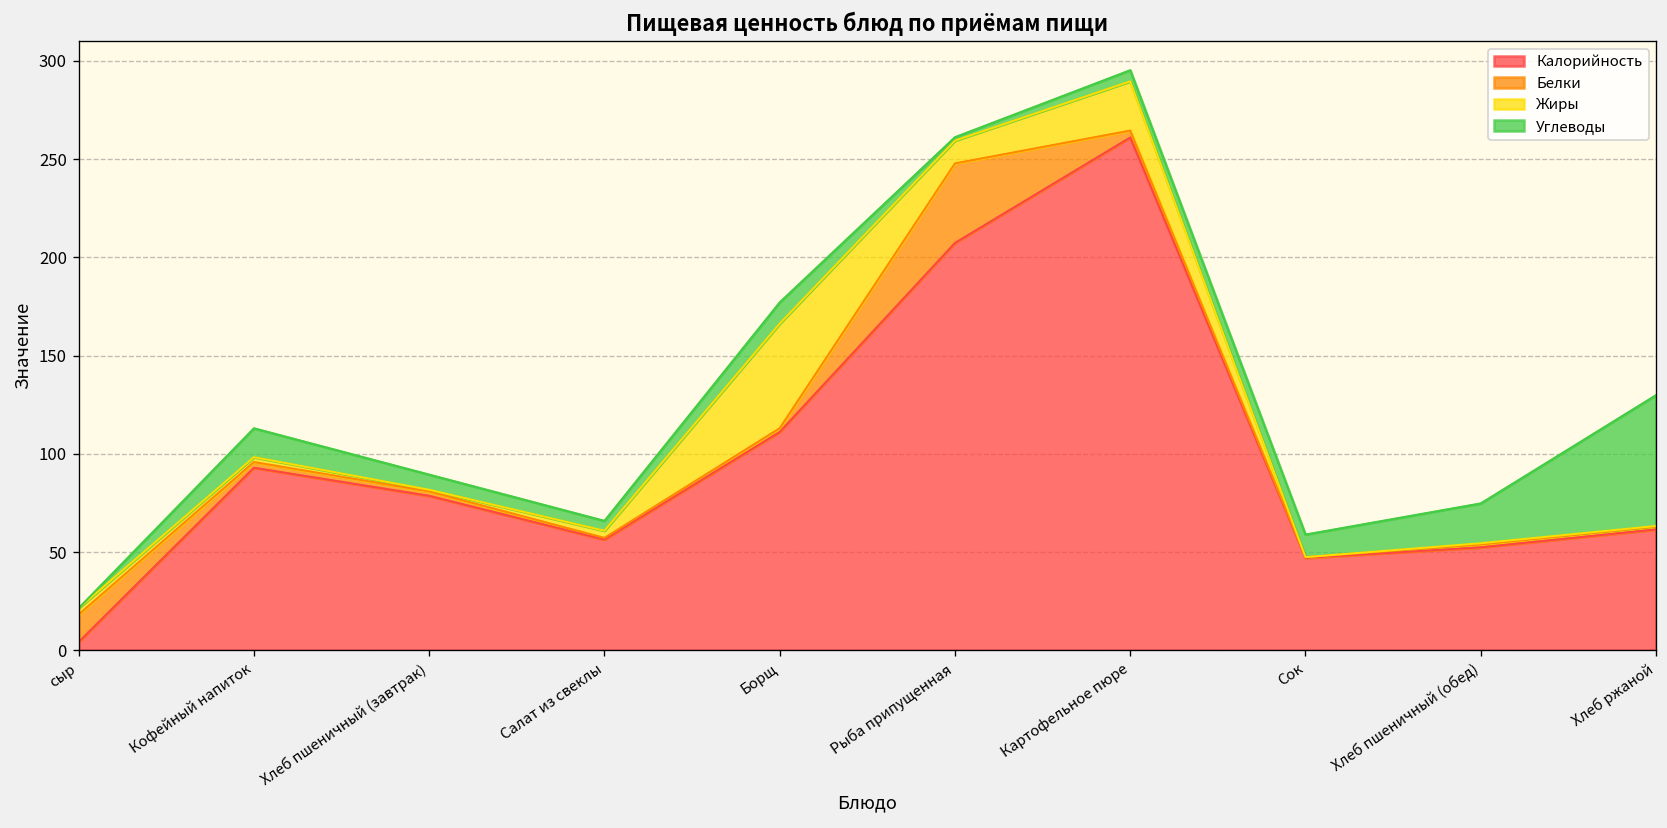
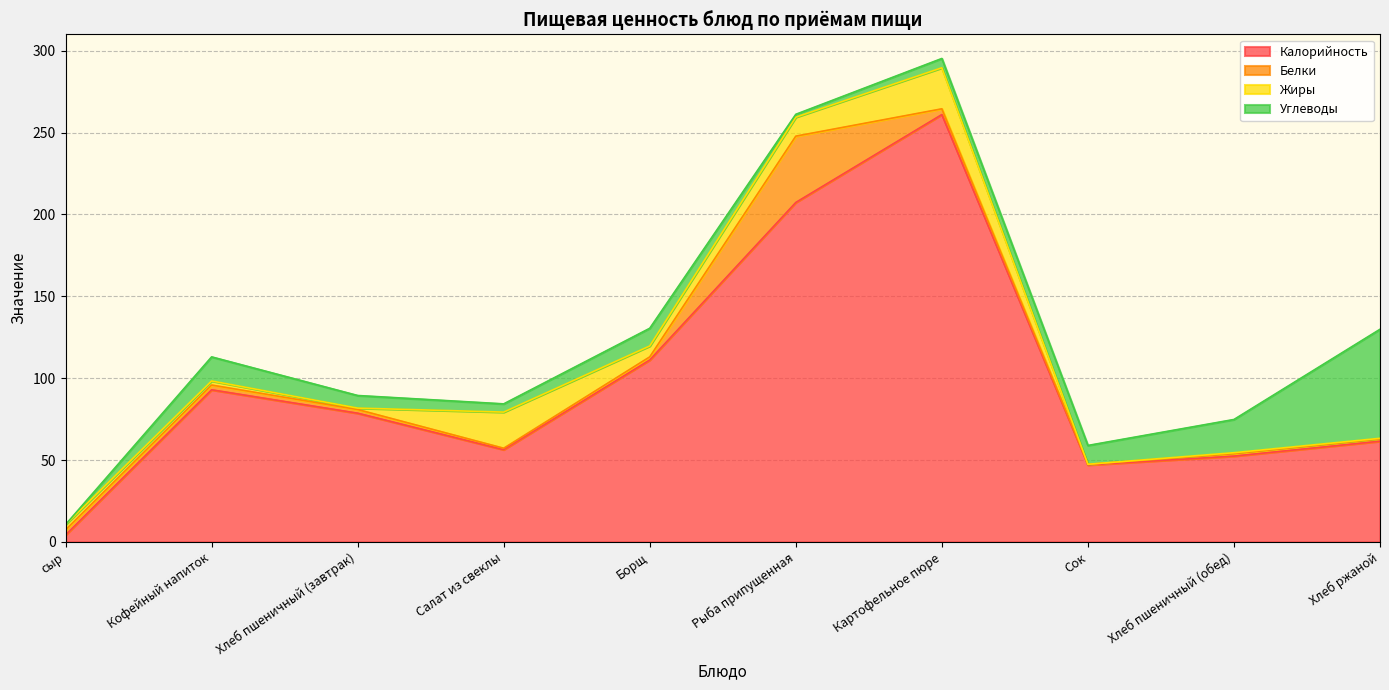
Белки, сыр: 14 -> 3
Жиры, Салат из свеклы: 4 -> 22
Жиры, Борщ: 53 -> 7
